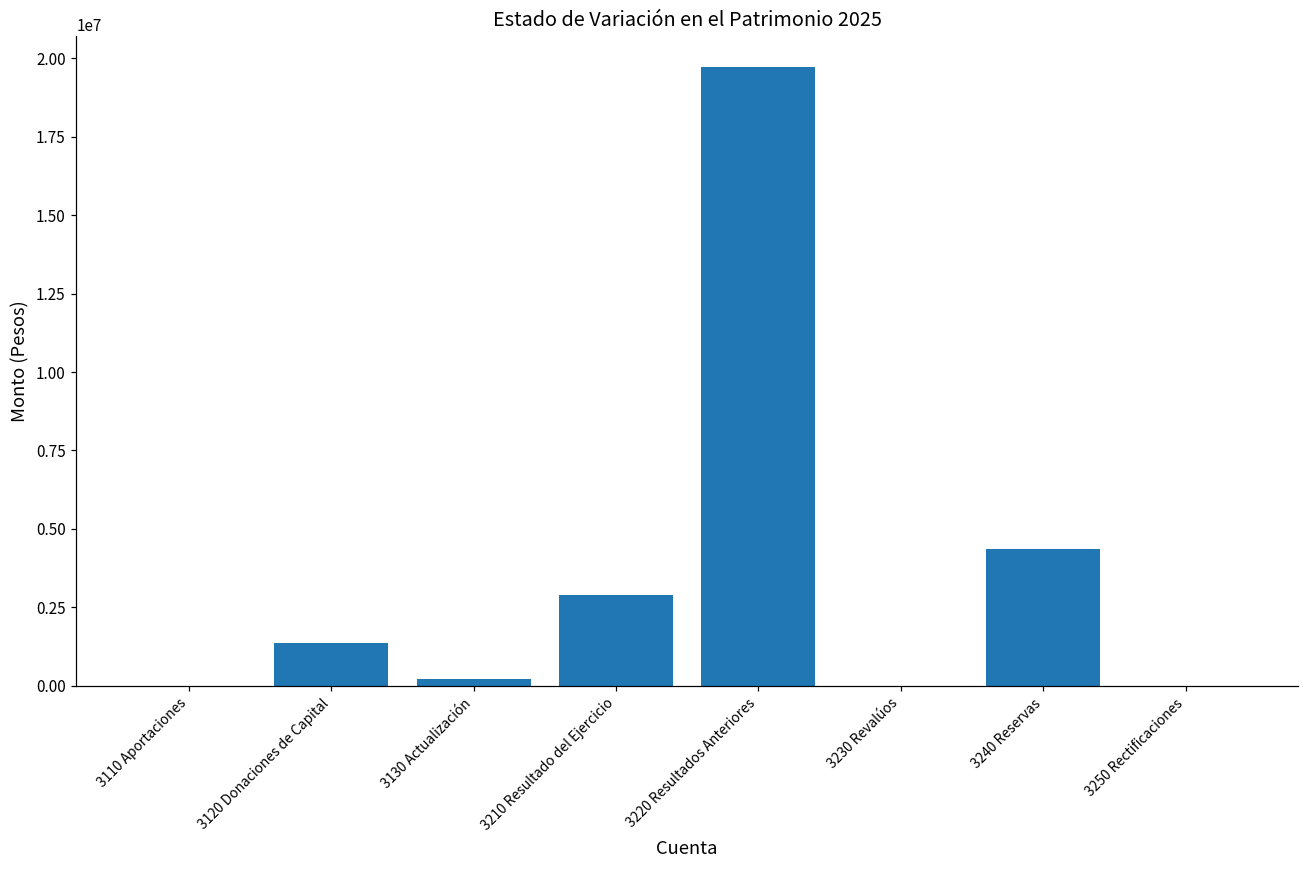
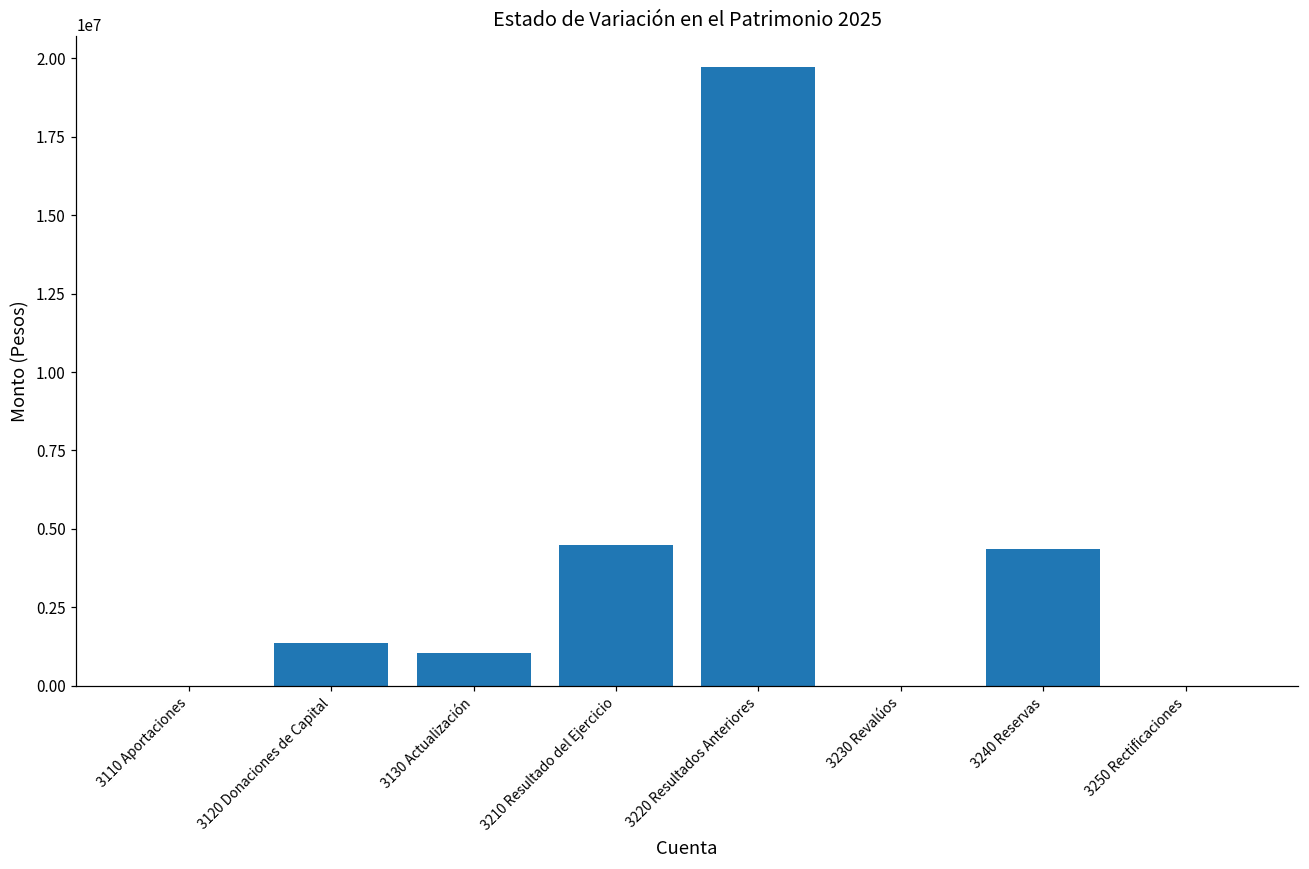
3130 Actualización: 200000 -> 1000000
3210 Resultado del Ejercicio: 2900000 -> 4500000
